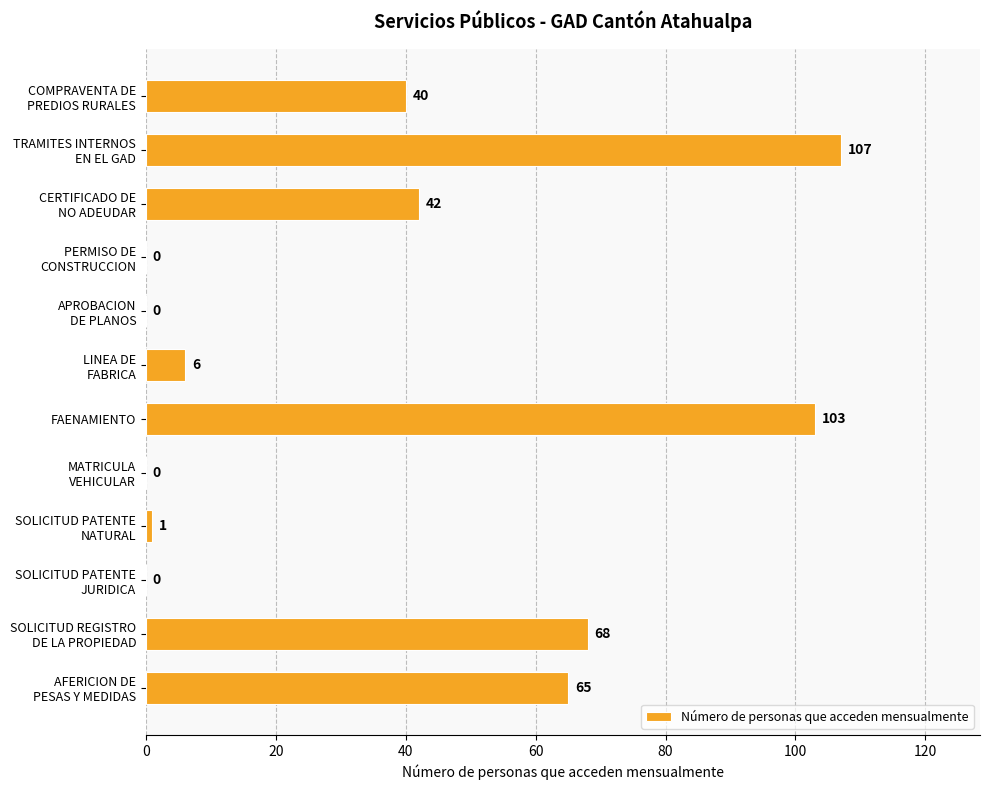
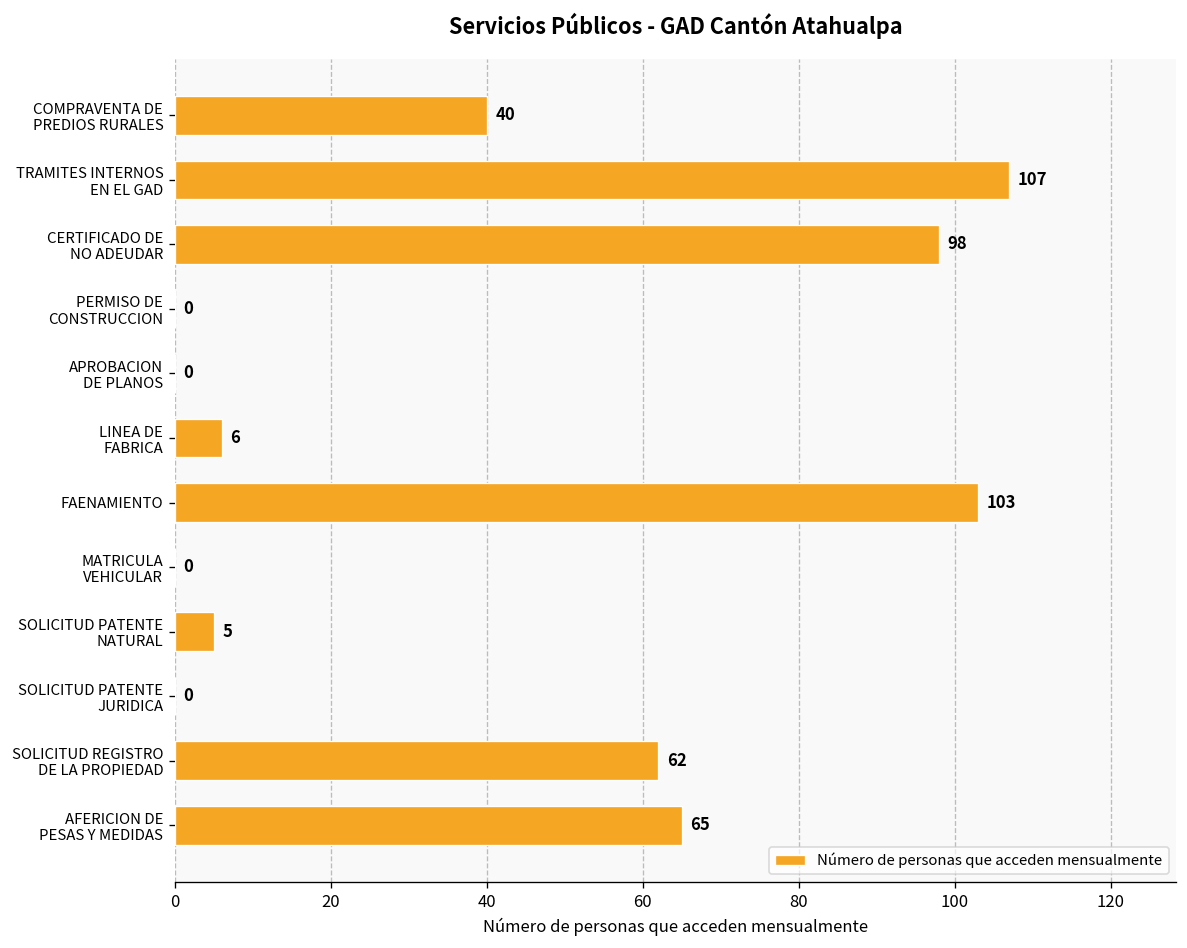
CERTIFICADO DE NO ADEUDAR: 42 -> 98
SOLICITUD PATENTE NATURAL: 1 -> 5
SOLICITUD REGISTRO DE LA PROPIEDAD: 68 -> 62
